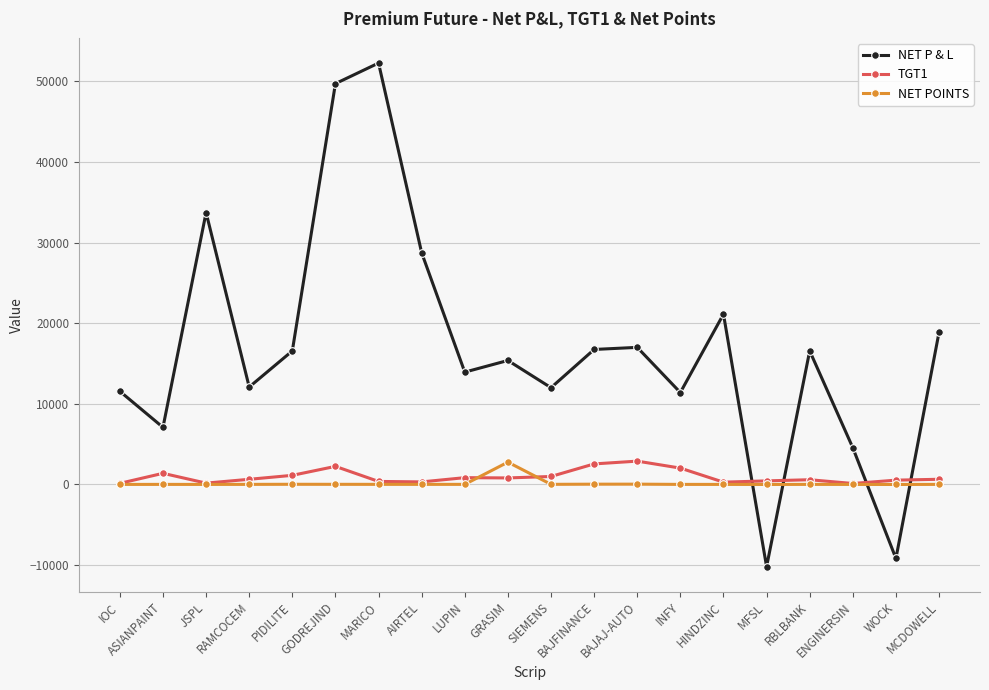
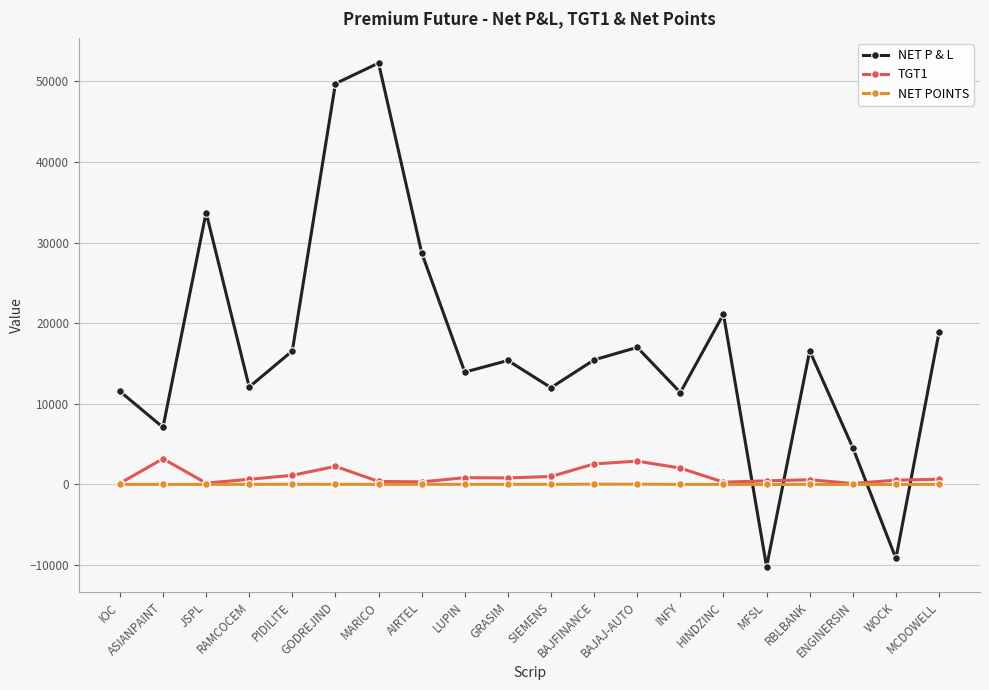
TGT1, ASIANPAINT: 1000 -> 3000
NET POINTS, GRASIM: 3000 -> 0
NET P & L, BAJFINANCE: 17000 -> 15000
